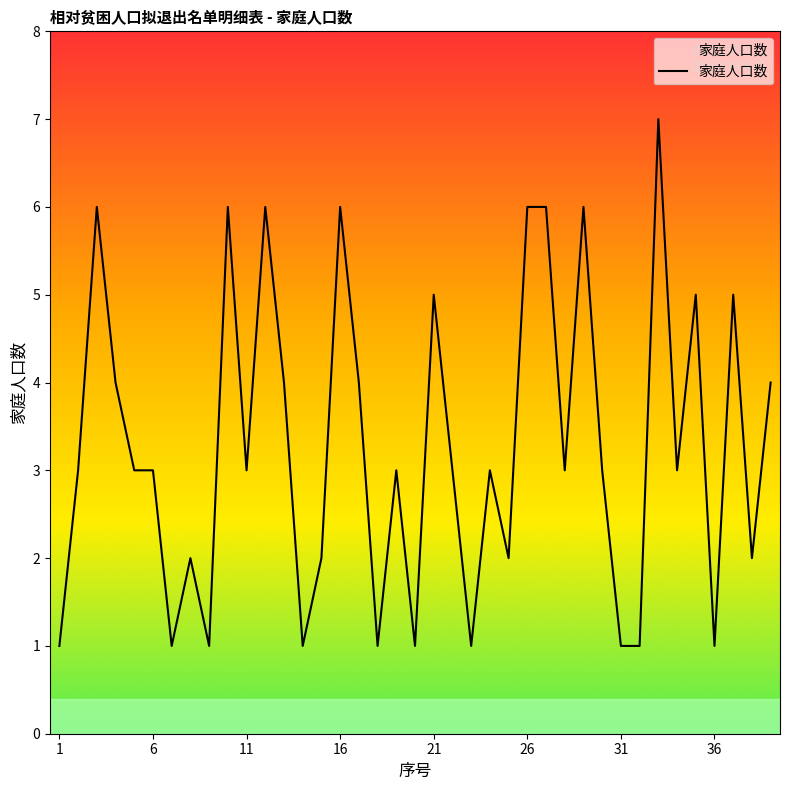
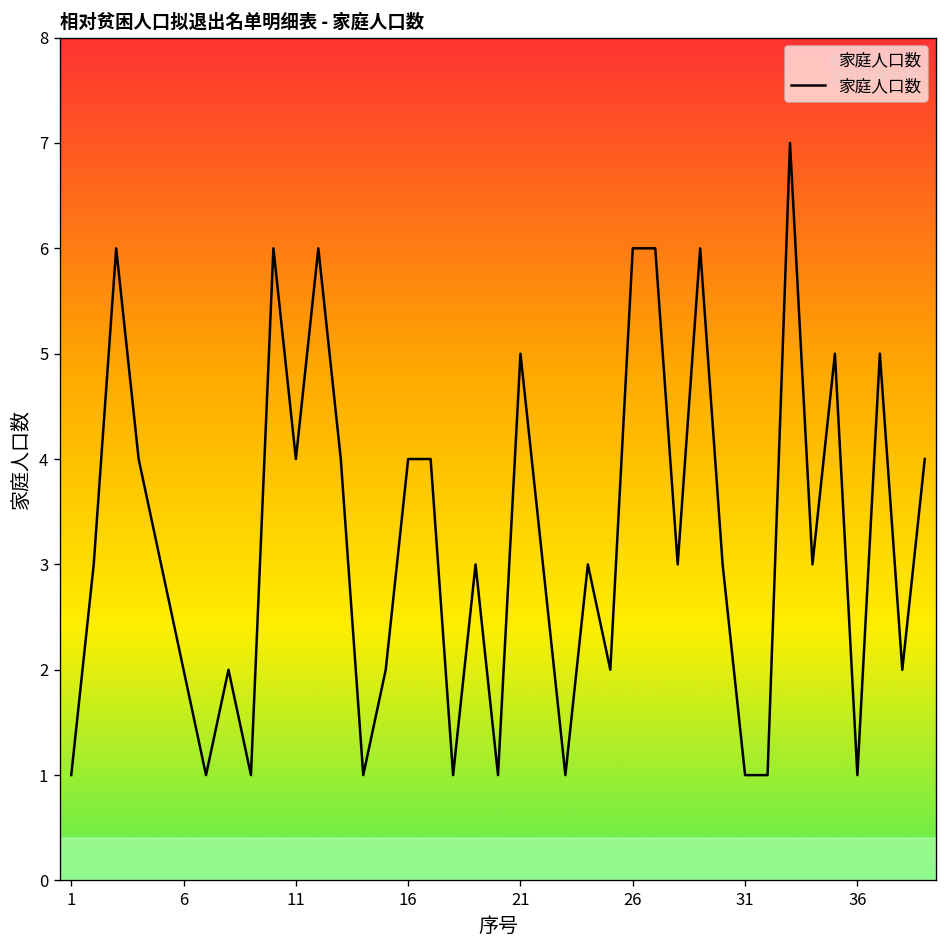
6: 3 -> 2
11: 3 -> 4
16: 6 -> 4
